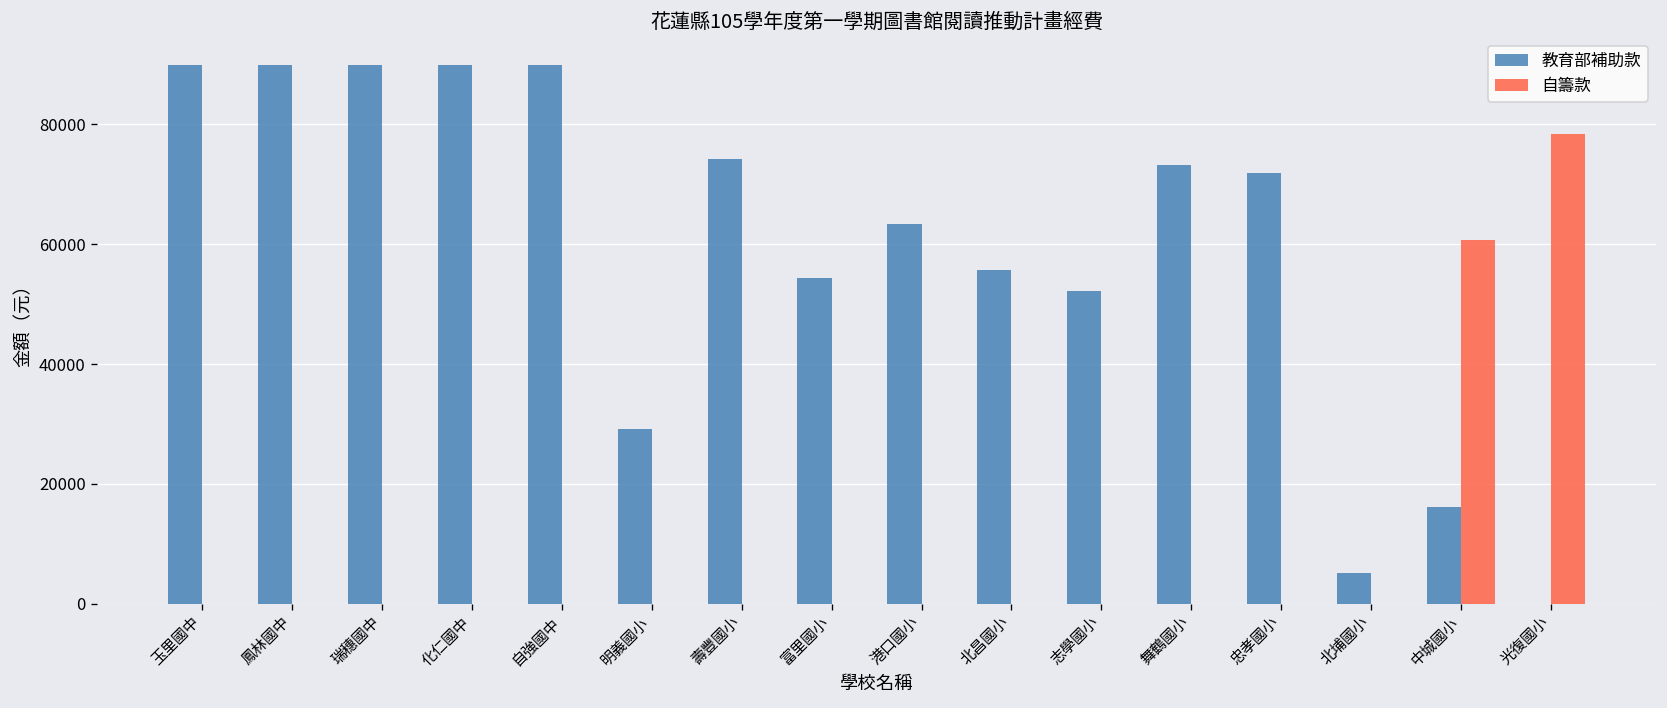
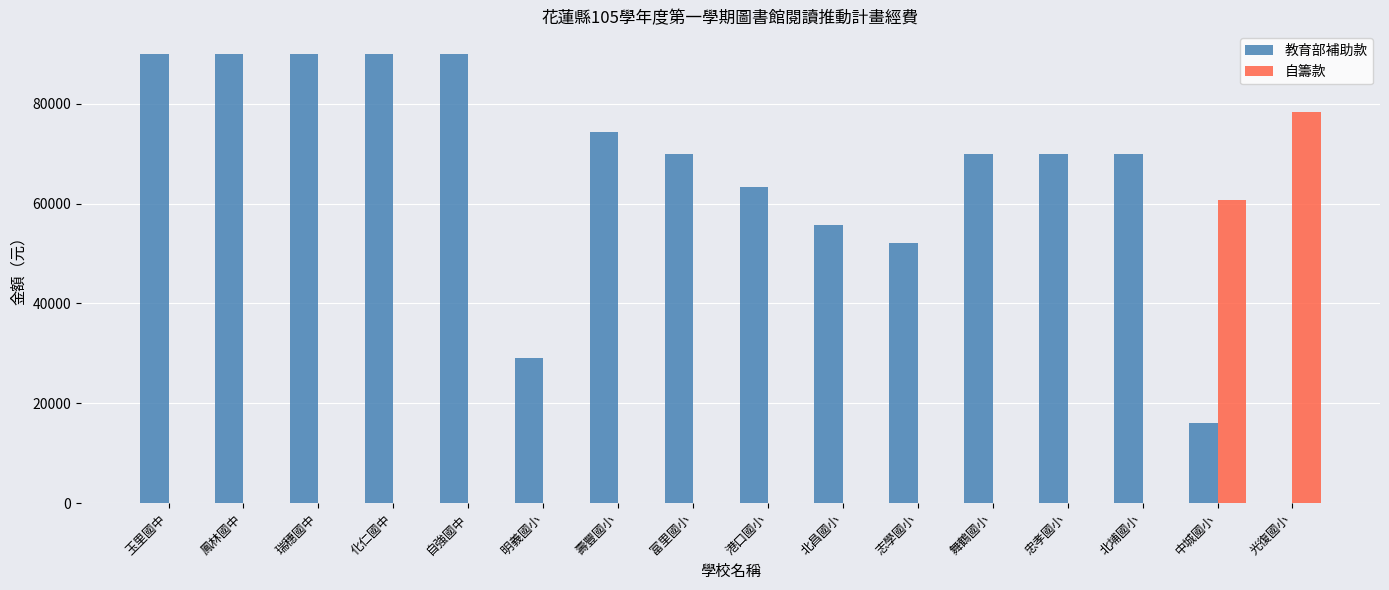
教育部補助款, 富里國小: 54000 -> 70000
教育部補助款, 舞鶴國小: 73000 -> 70000
教育部補助款, 忠孝國小: 72000 -> 70000
教育部補助款, 北埔國小: 5000 -> 70000
